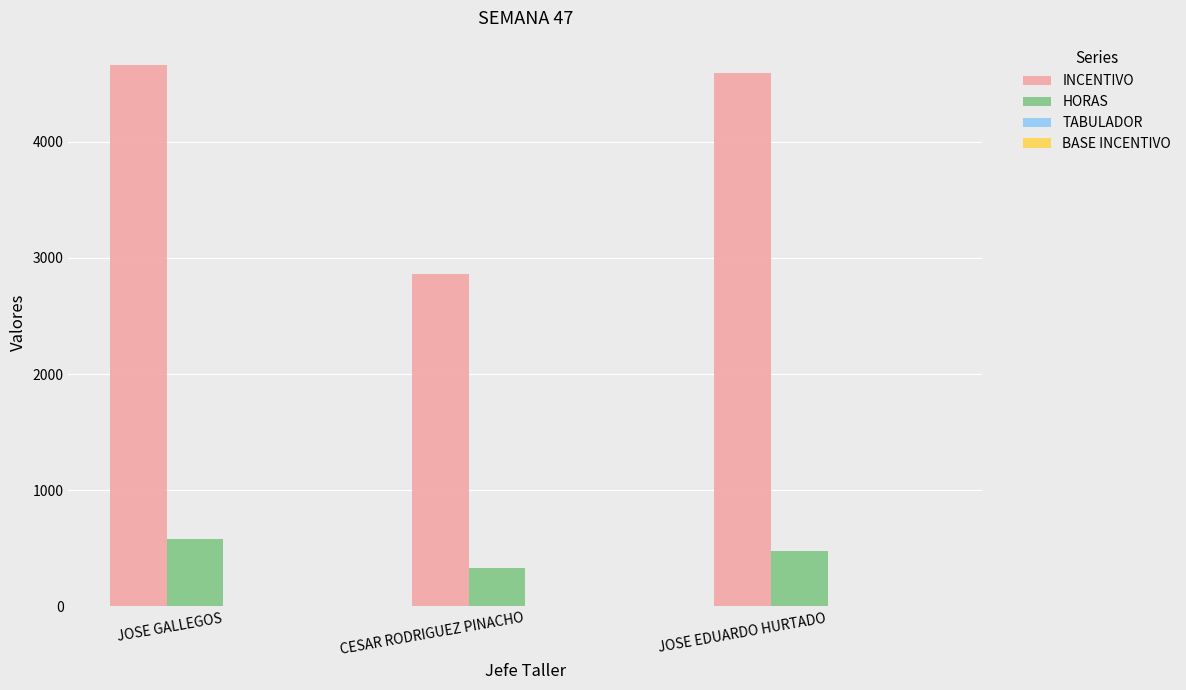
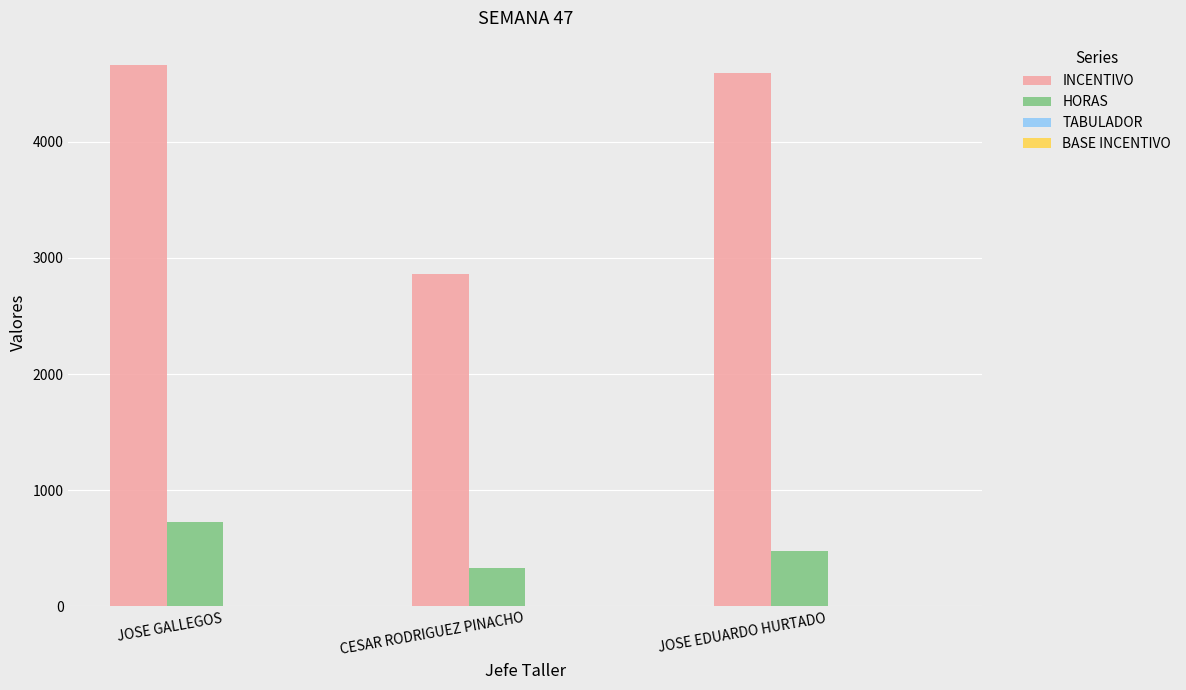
HORAS, JOSE GALLEGOS: 580 -> 730
